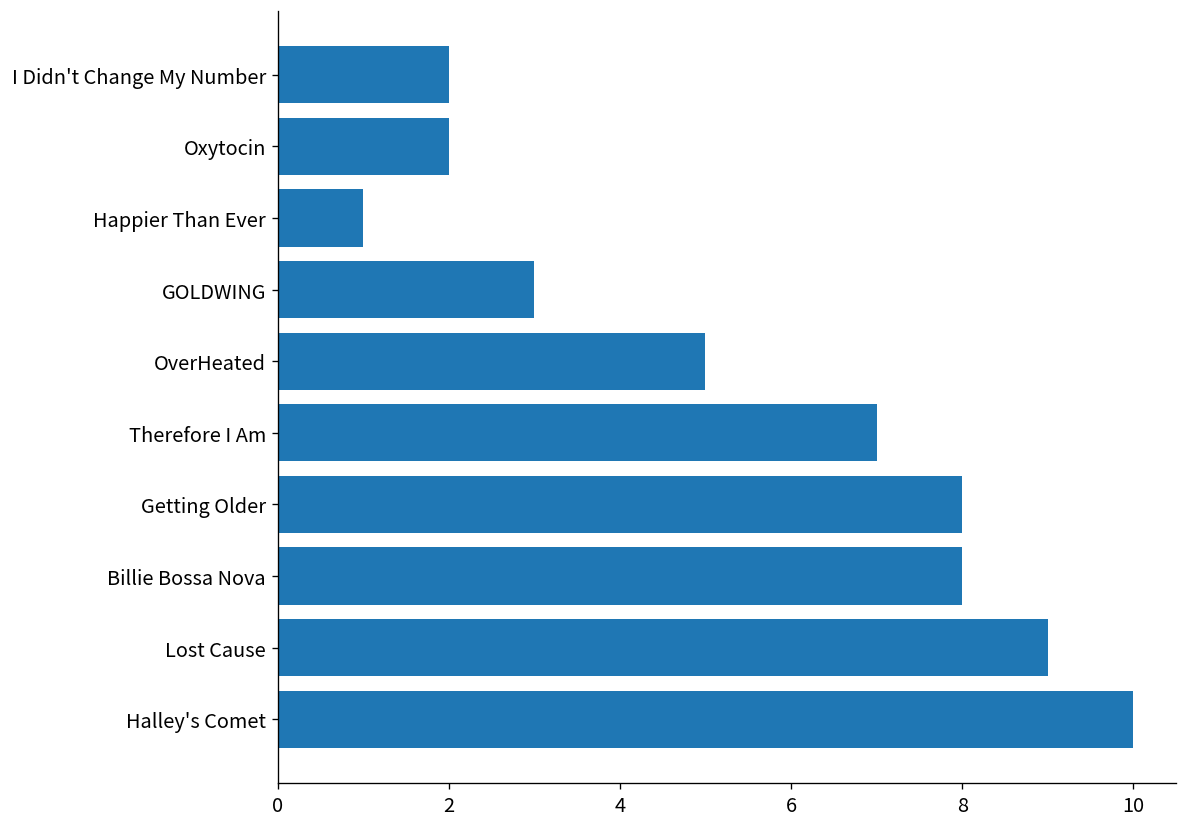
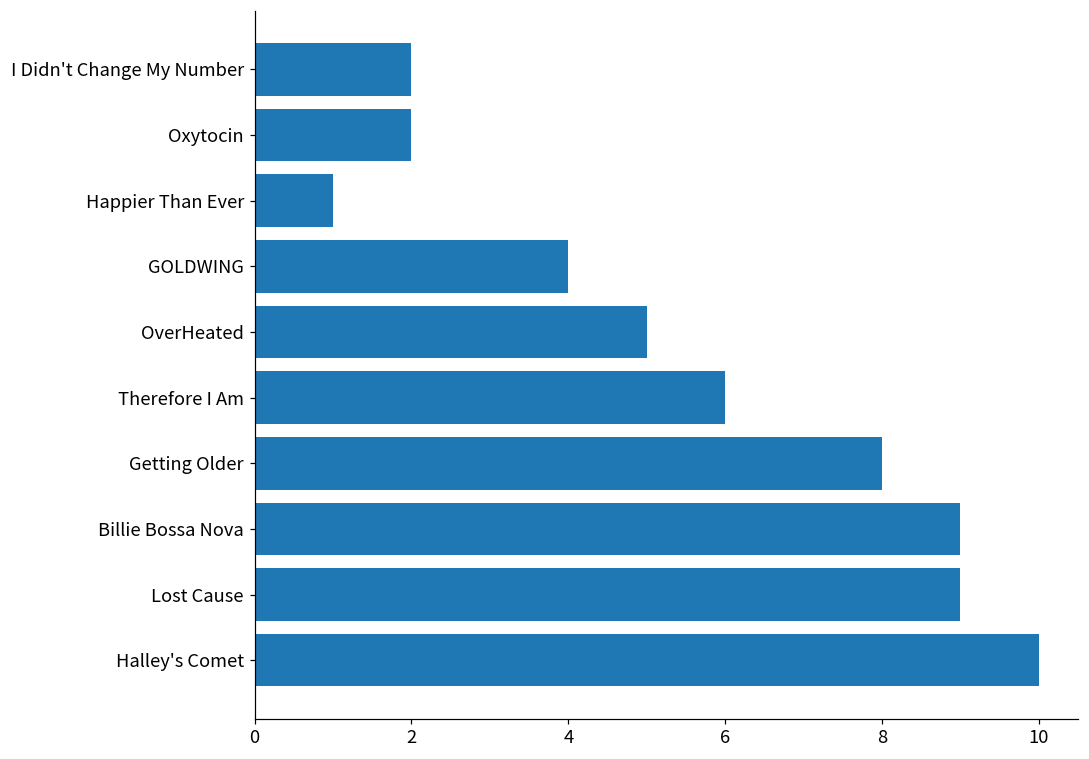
GOLDWING: 3 -> 4
Therefore I Am: 7 -> 6
Billie Bossa Nova: 8 -> 9
